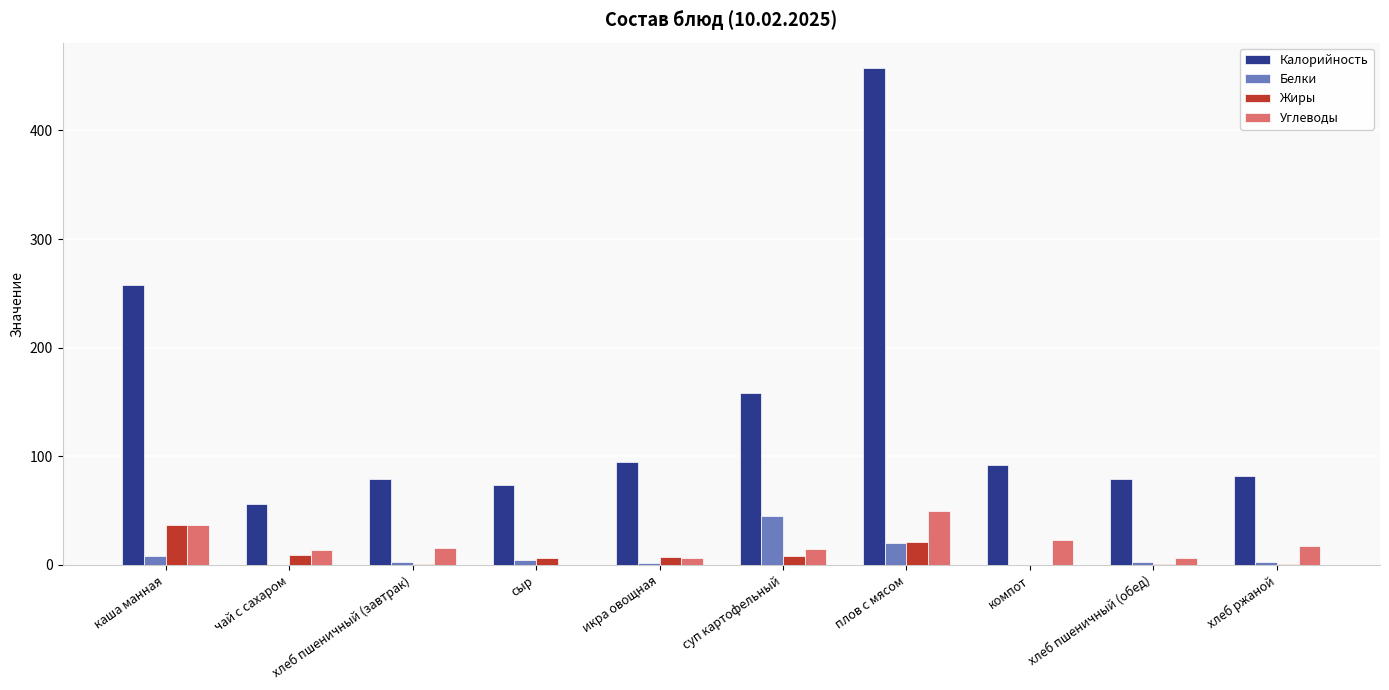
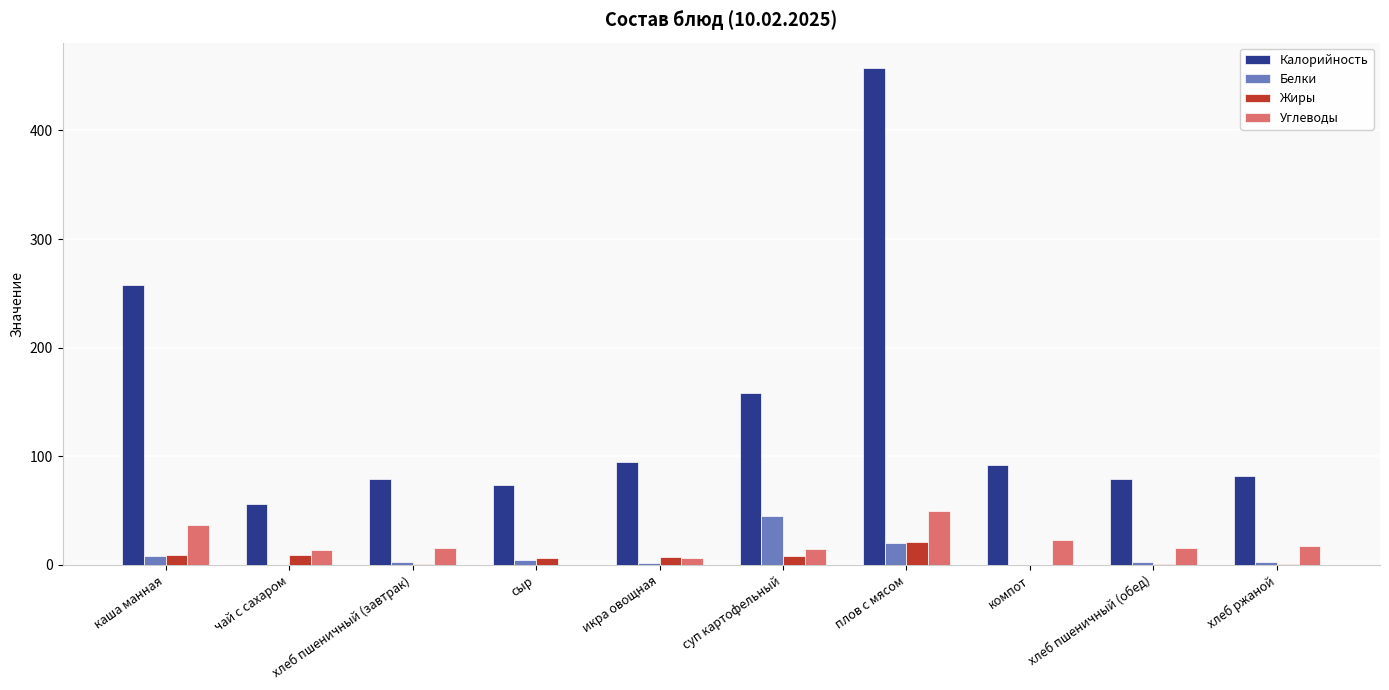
Жиры, каша манная: 37 -> 10
Углеводы, хлеб пшеничный (обед): 6 -> 15
